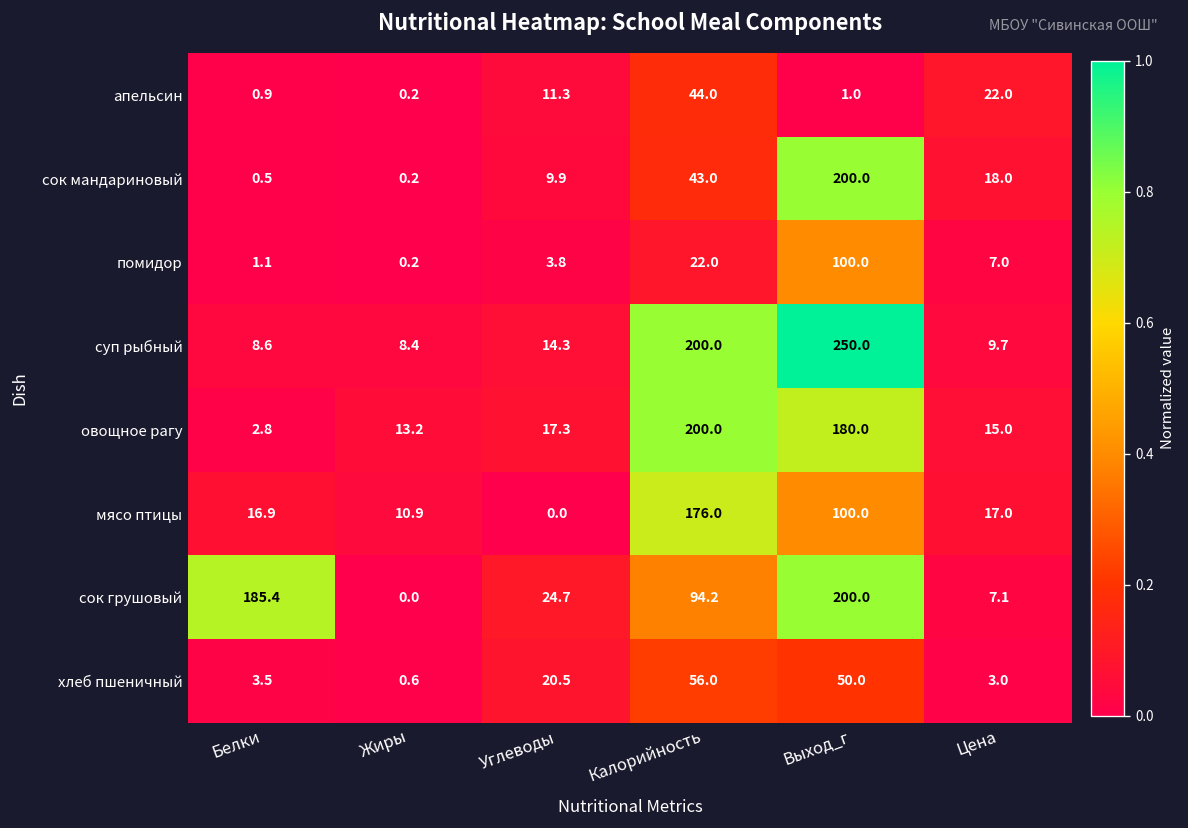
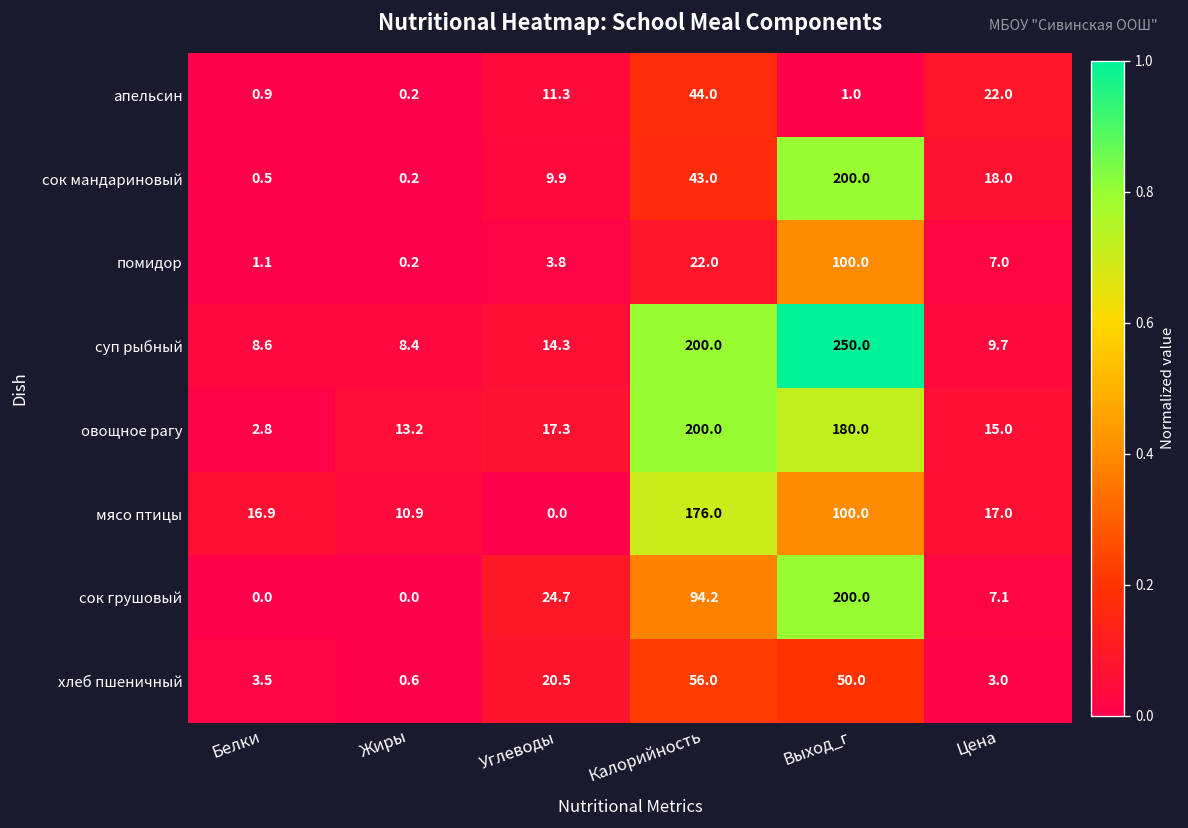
сок грушовый, Белки: 185.4 -> 0.0
